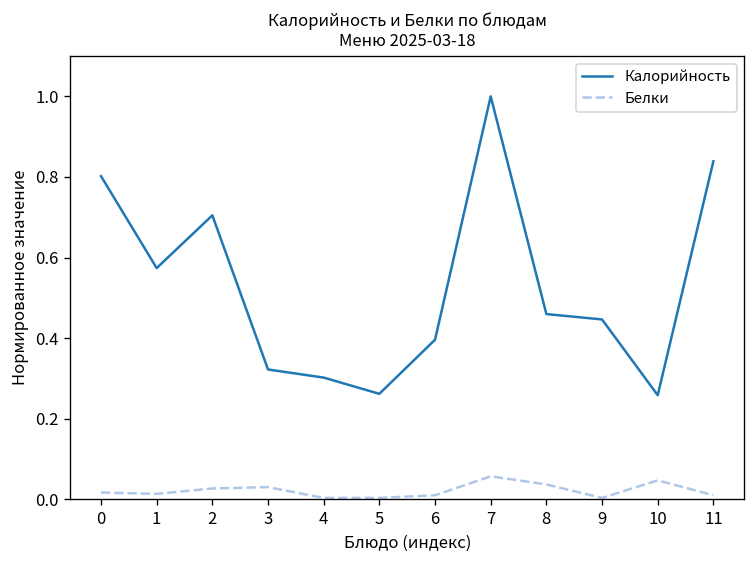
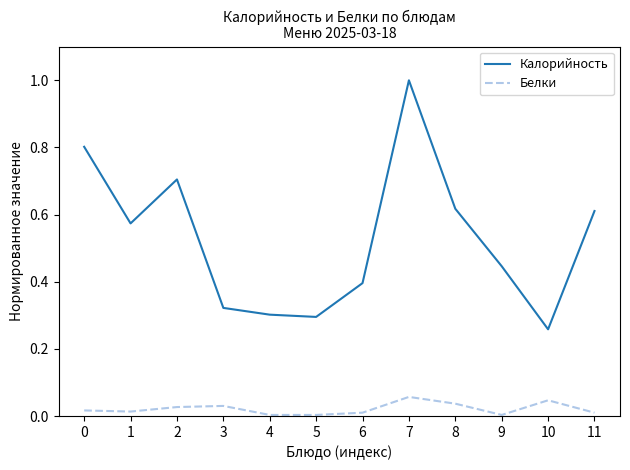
Калорийность, 5: 0.26 -> 0.30
Калорийность, 8: 0.46 -> 0.62
Калорийность, 11: 0.84 -> 0.61
